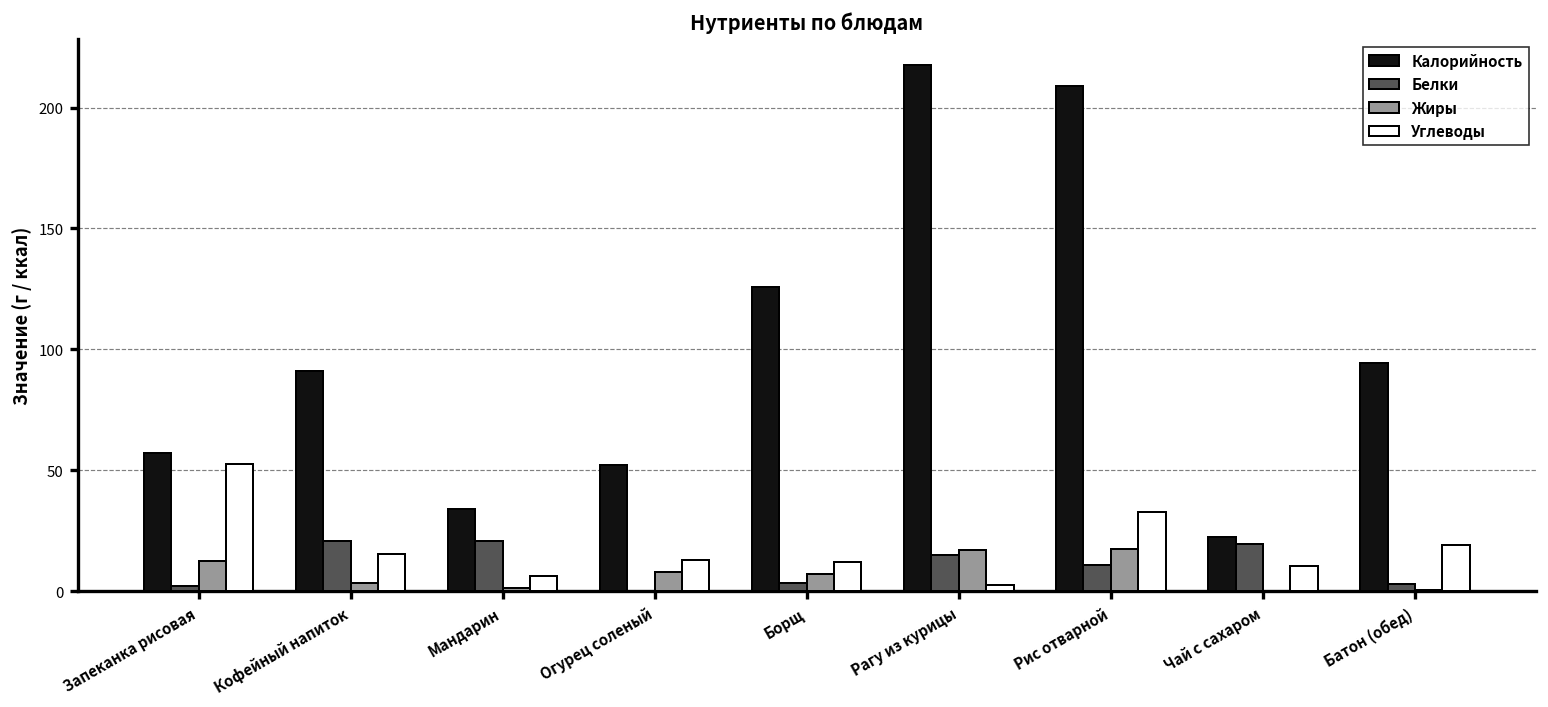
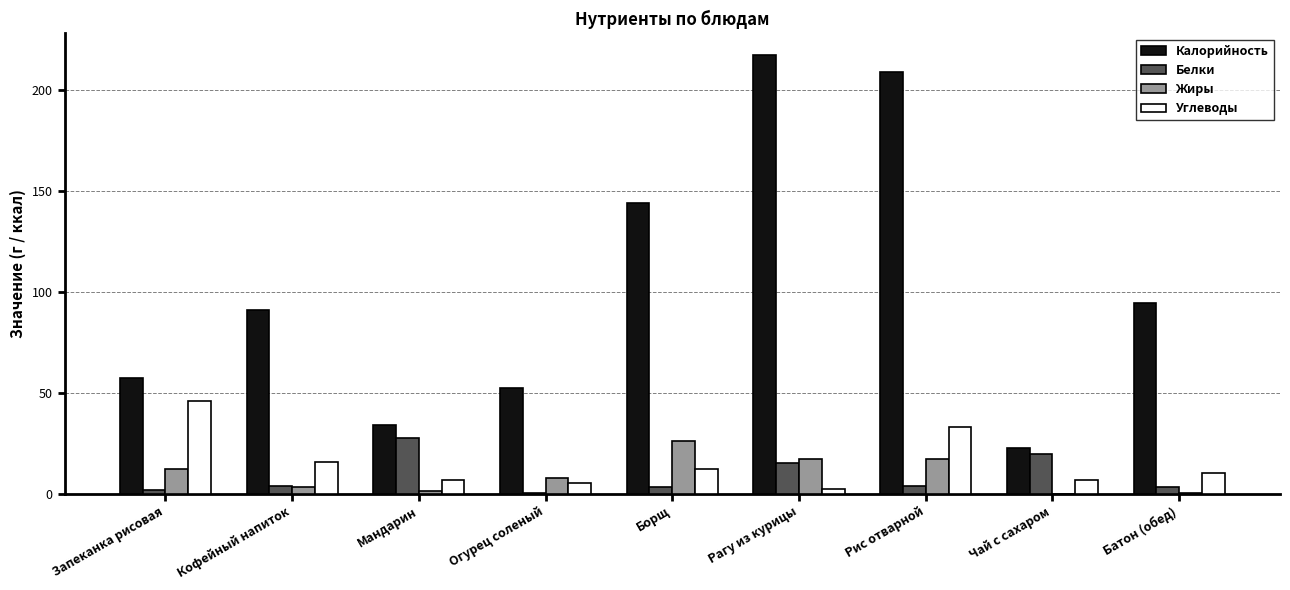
Углеводы, Запеканка рисовая: 53 -> 46
Белки, Кофейный напиток: 21 -> 4
Белки, Мандарин: 21 -> 28
Углеводы, Огурец соленый: 13 -> 5
Калорийность, Борщ: 126 -> 144
Жиры, Борщ: 7 -> 26
Белки, Рис отварной: 11 -> 4
Углеводы, Чай с сахаром: 11 -> 7
Углеводы, Батон (обед): 19 -> 10
